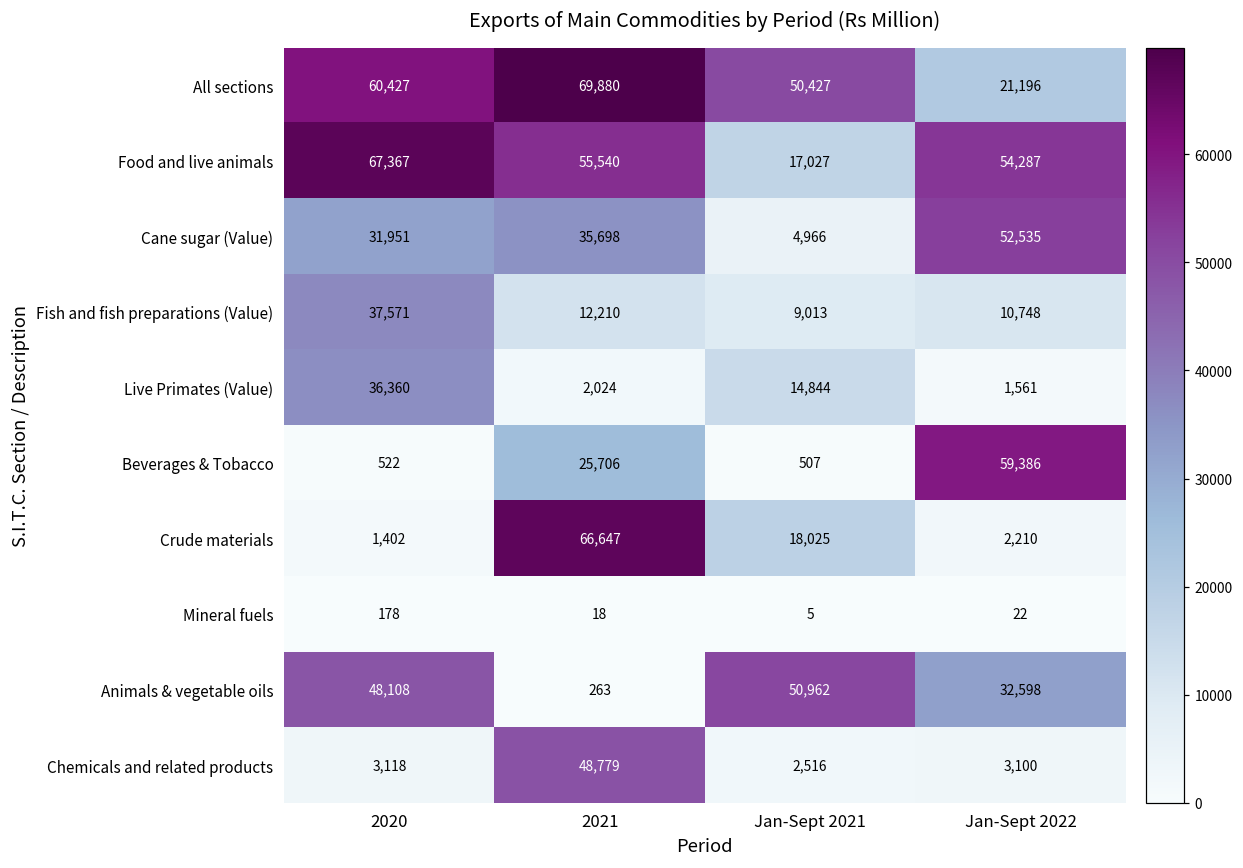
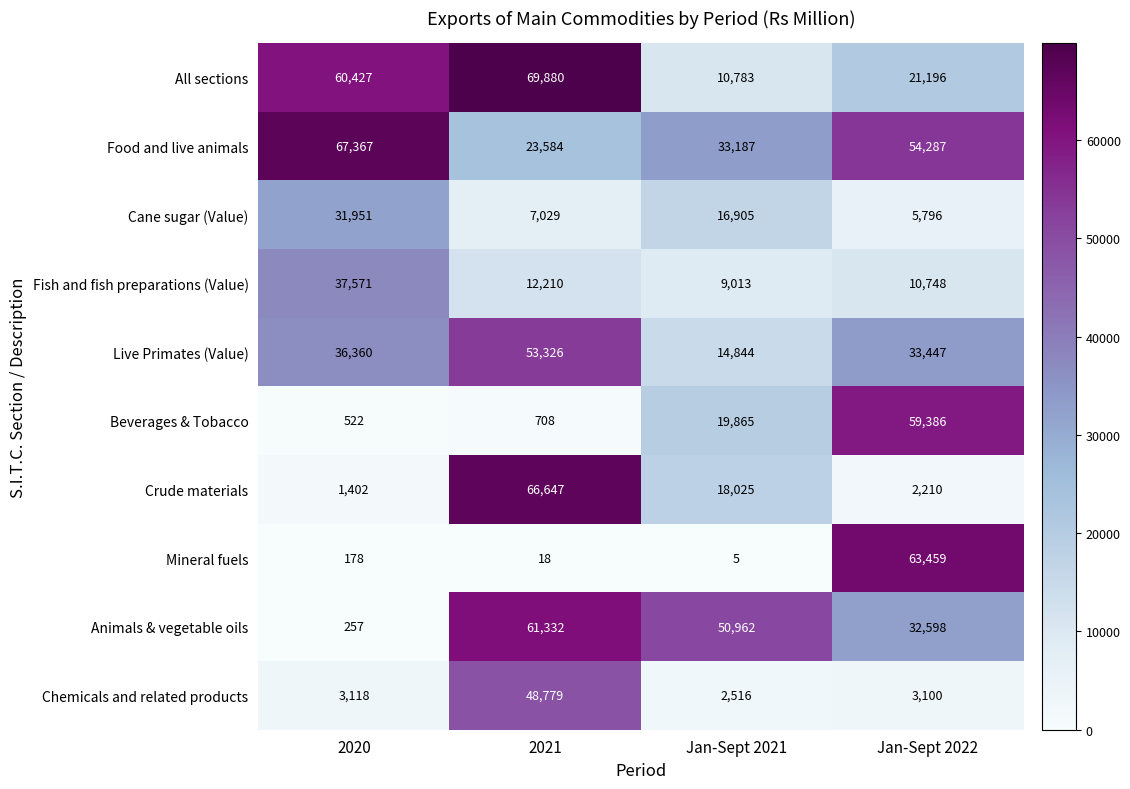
All sections, Jan-Sept 2021: 50,427 -> 10,783
Food and live animals, 2021: 55,540 -> 23,584
Food and live animals, Jan-Sept 2021: 17,027 -> 33,187
Cane sugar (Value), 2021: 35,698 -> 7,029
Cane sugar (Value), Jan-Sept 2021: 4,966 -> 16,905
Cane sugar (Value), Jan-Sept 2022: 52,535 -> 5,796
Live Primates (Value), 2021: 2,024 -> 53,326
Live Primates (Value), Jan-Sept 2022: 1,561 -> 33,447
Beverages & Tobacco, 2021: 25,706 -> 708
Beverages & Tobacco, Jan-Sept 2021: 507 -> 19,865
Mineral fuels, Jan-Sept 2022: 22 -> 63,459
Animals & vegetable oils, 2020: 48,108 -> 257
Animals & vegetable oils, 2021: 263 -> 61,332
